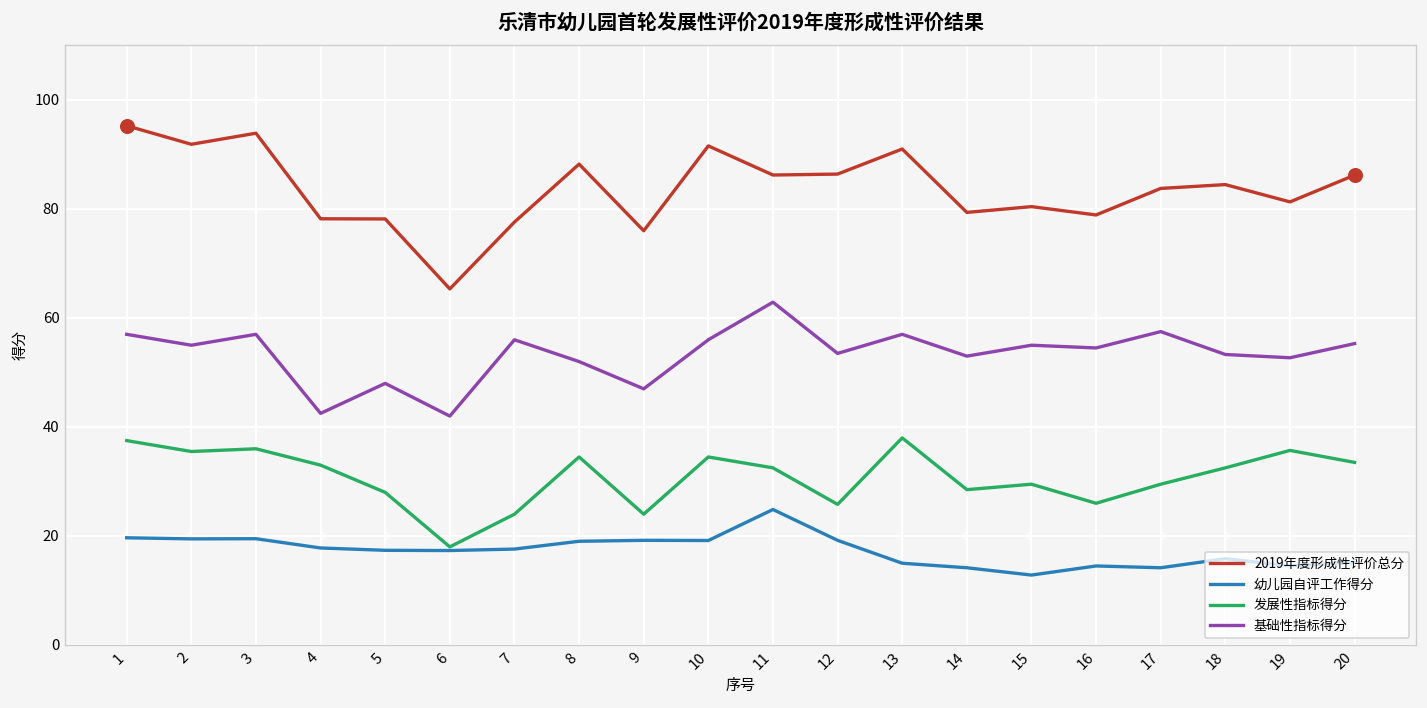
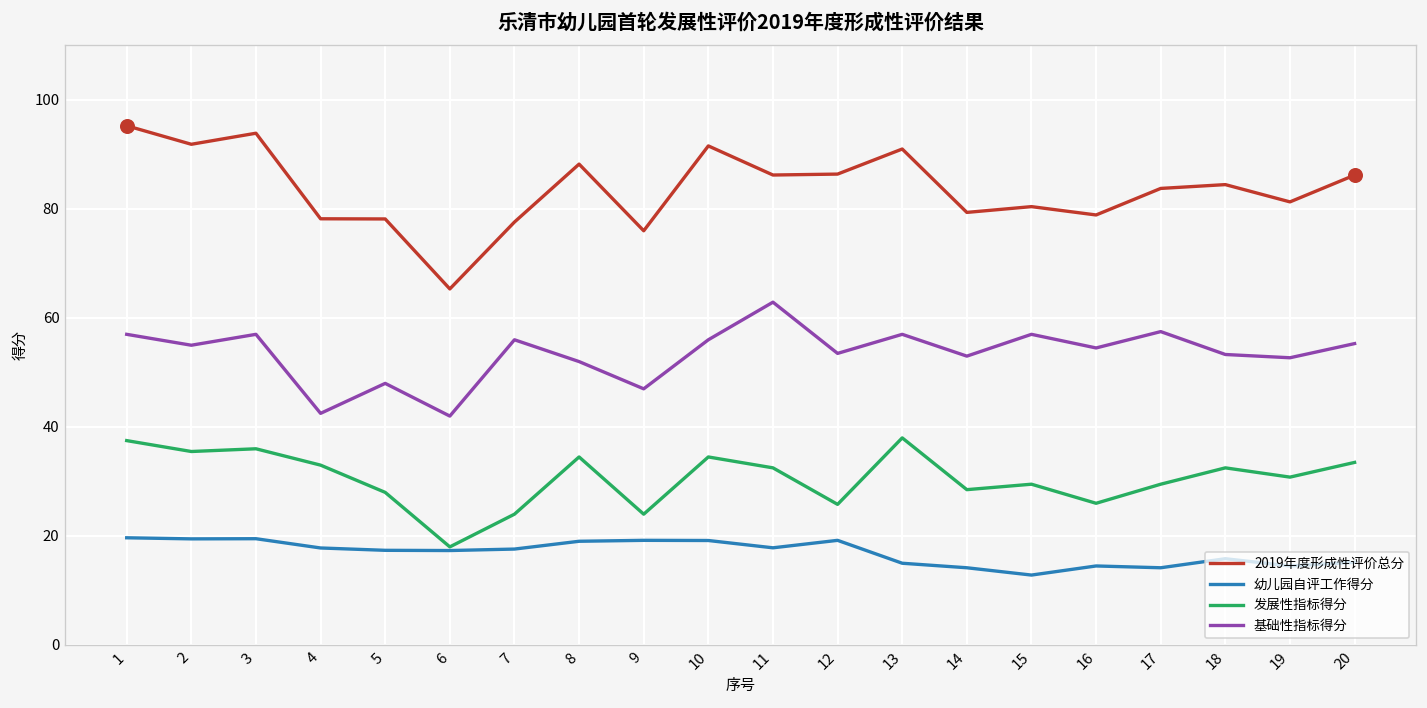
幼儿园自评工作得分, 11: 25 -> 18
基础性指标得分, 15: 55 -> 57
发展性指标得分, 19: 36 -> 31
